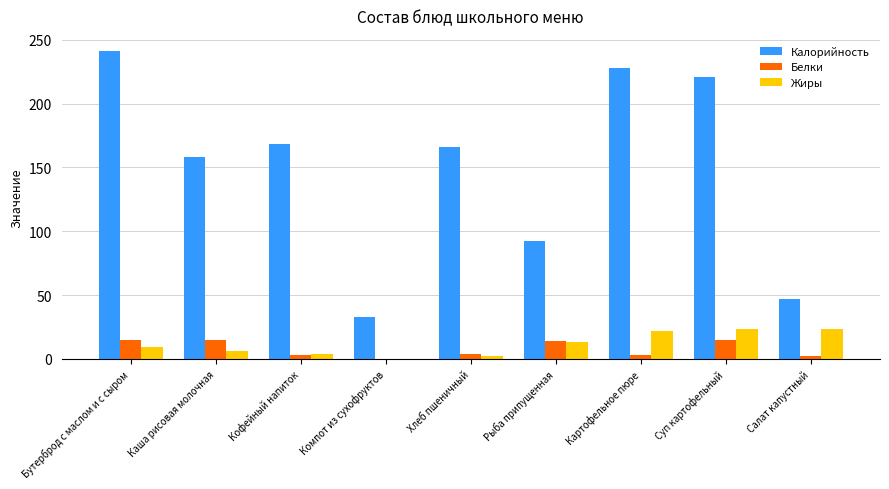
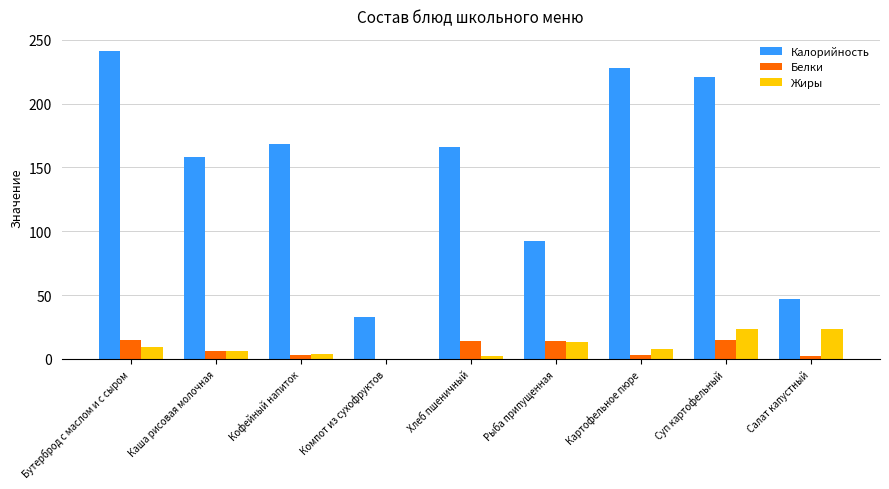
Белки, Каша рисовая молочная: 15 -> 6
Белки, Хлеб пшеничный: 4 -> 14
Жиры, Картофельное пюре: 22 -> 8
